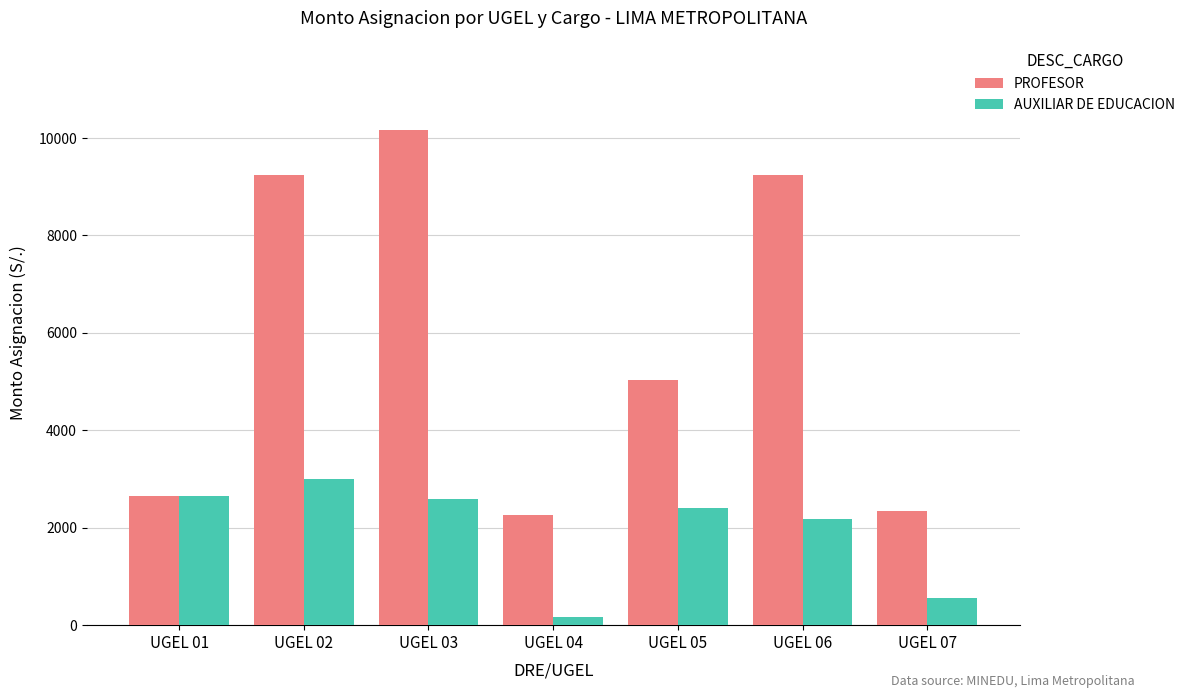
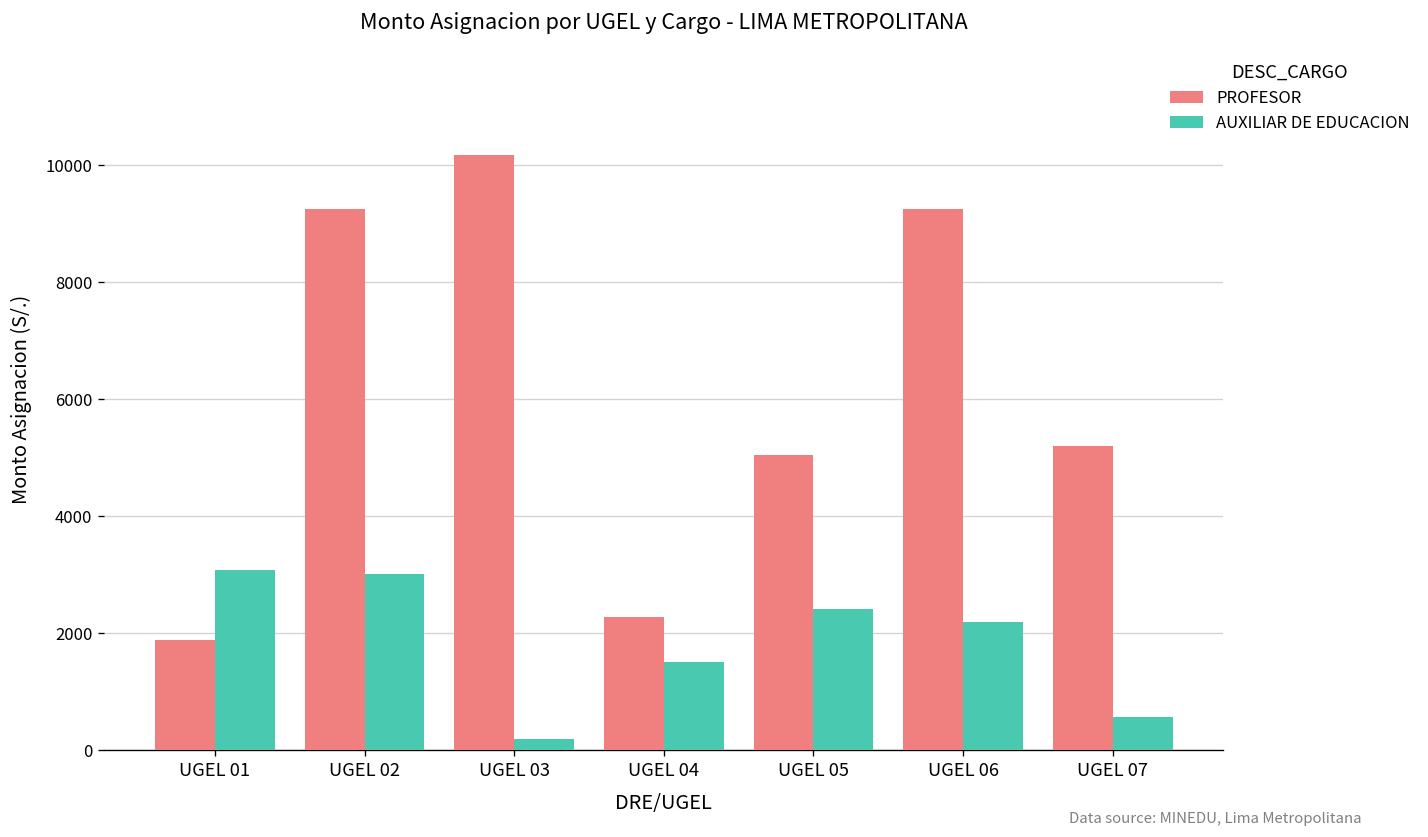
PROFESOR, UGEL 01: 2700 -> 1900
AUXILIAR DE EDUCACION, UGEL 01: 2700 -> 3100
AUXILIAR DE EDUCACION, UGEL 03: 2600 -> 200
AUXILIAR DE EDUCACION, UGEL 04: 200 -> 1500
PROFESOR, UGEL 07: 2300 -> 5200
